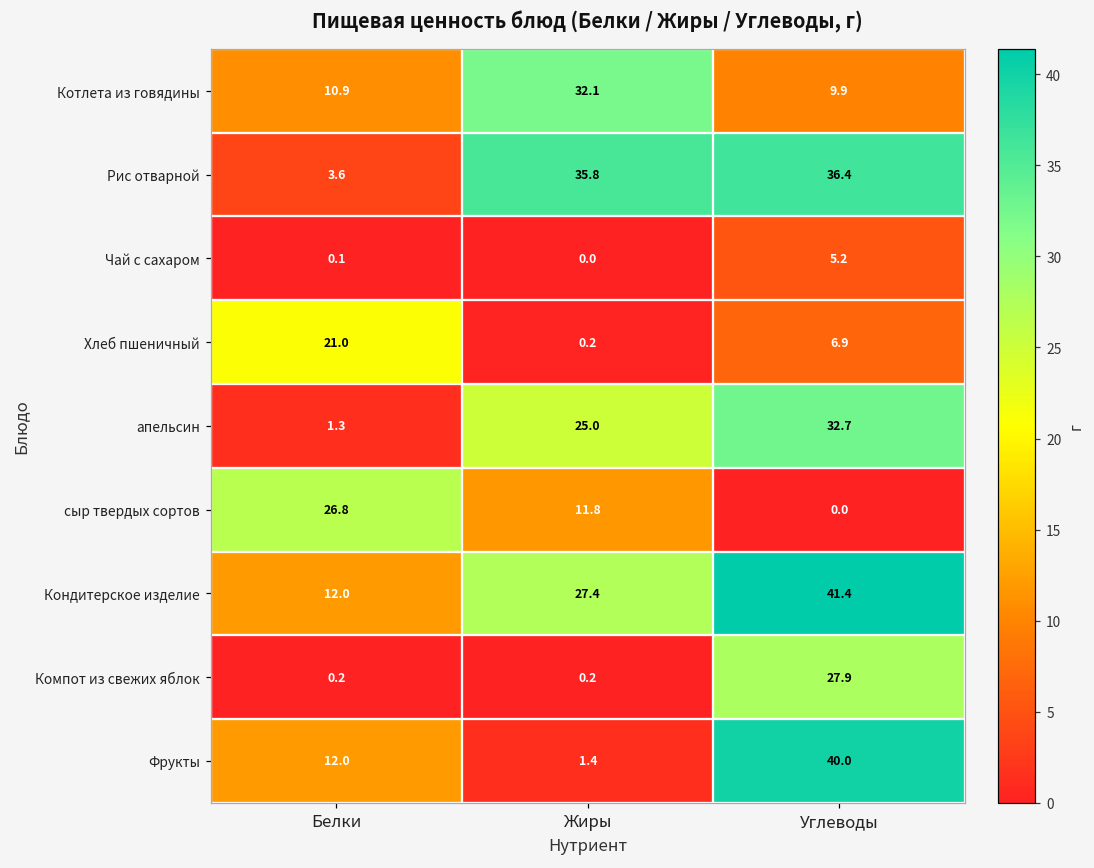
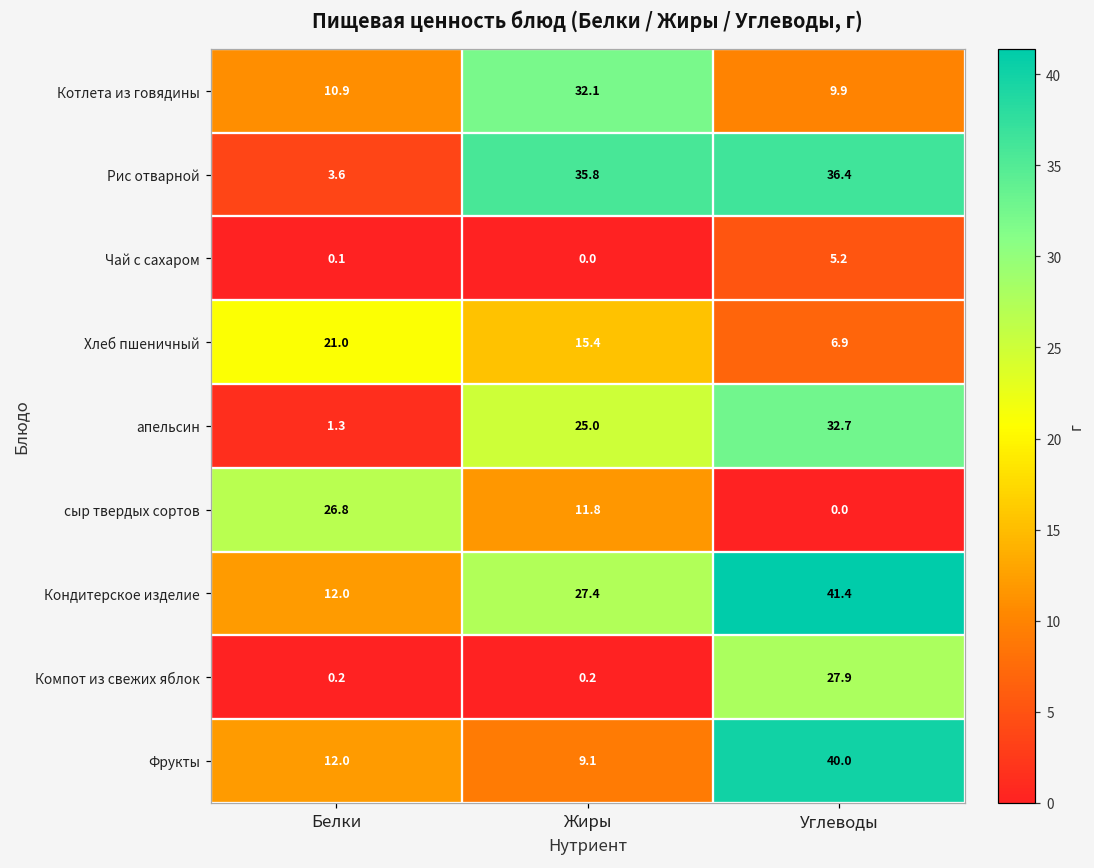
Хлеб пшеничный, Жиры: 0.2 -> 15.4
Фрукты, Жиры: 1.4 -> 9.1
